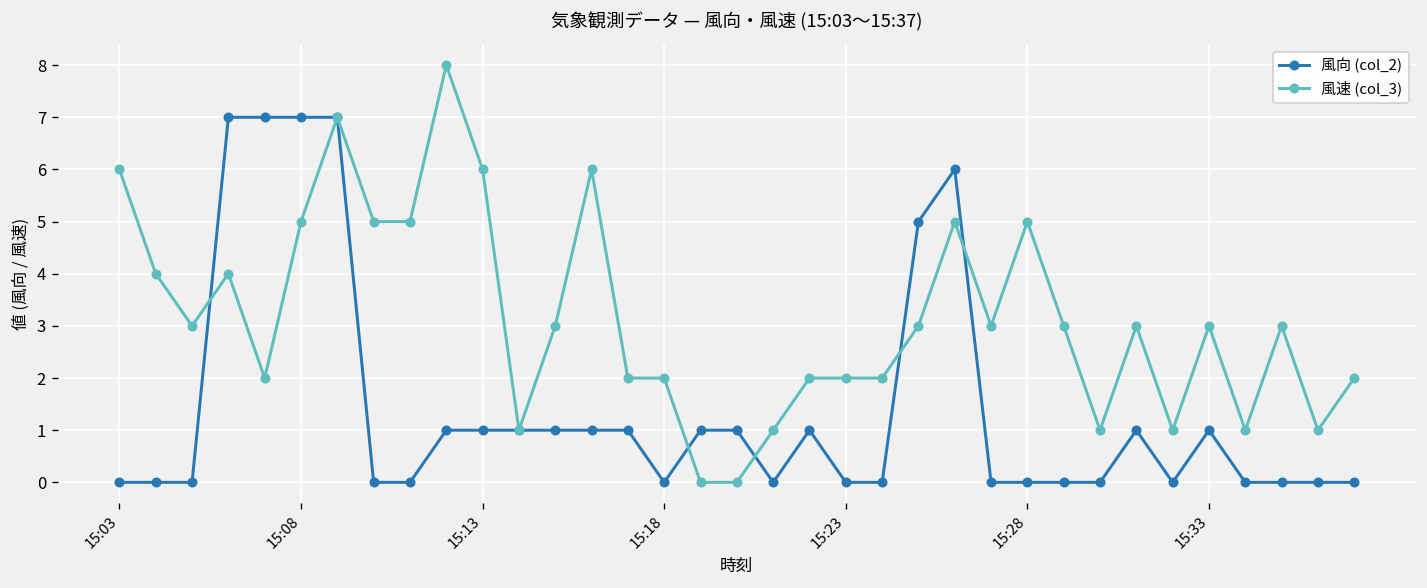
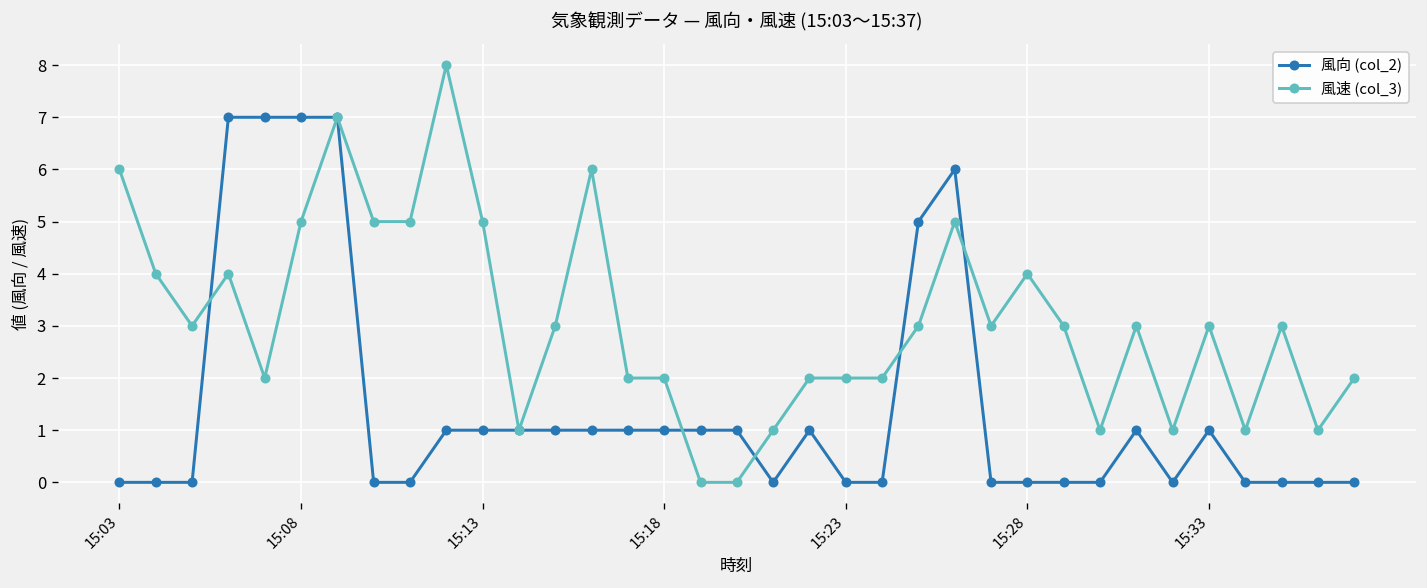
風速 (col_3), 15:13: 6 -> 5
風向 (col_2), 15:18: 0 -> 1
風速 (col_3), 15:28: 5 -> 4
